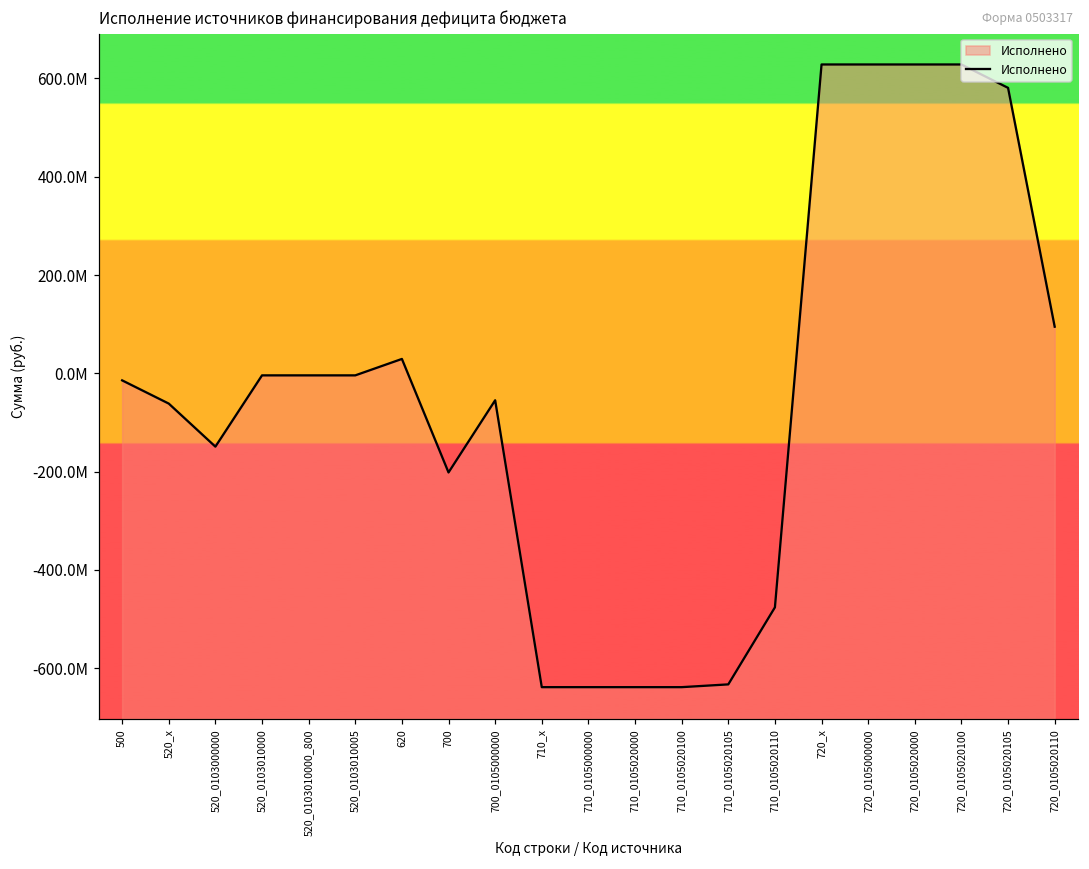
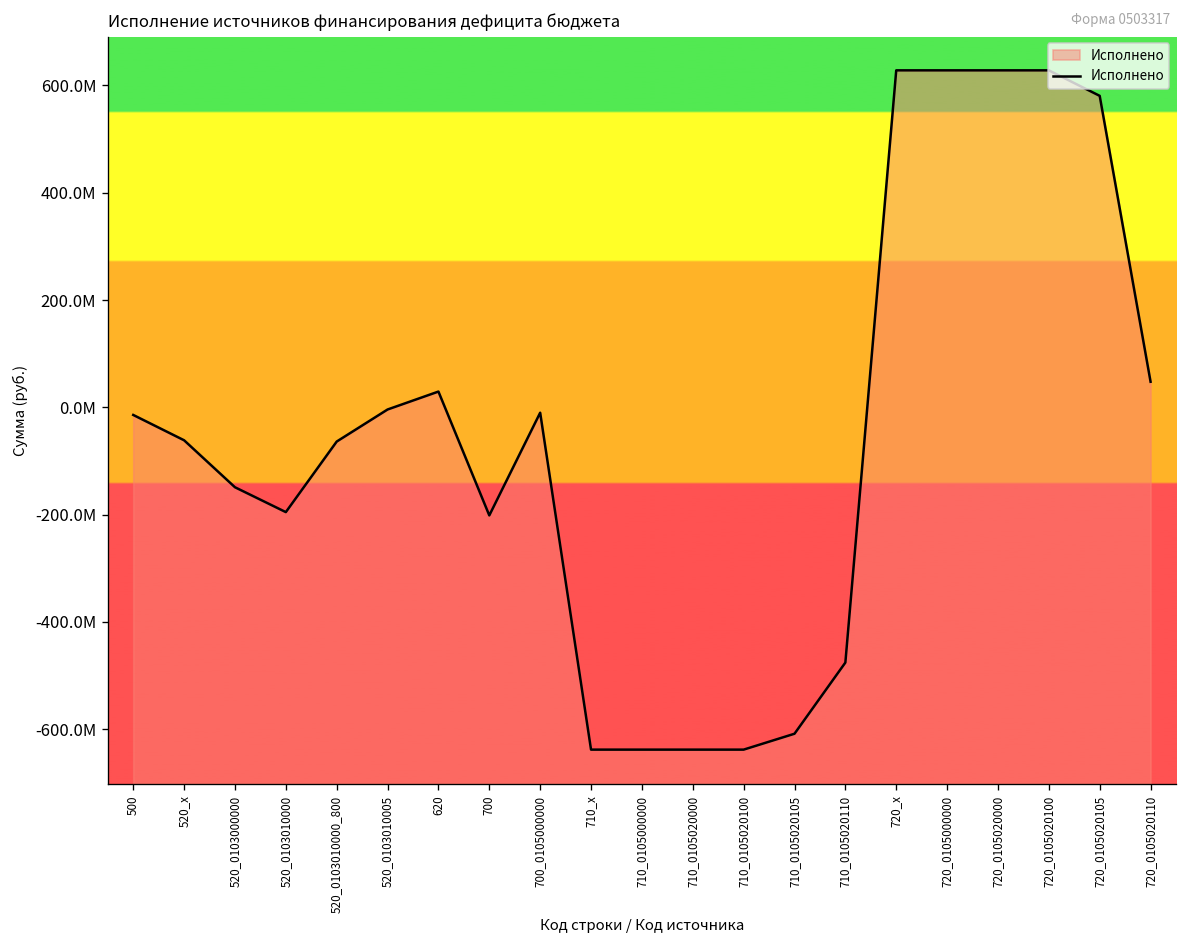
520_0103010000: 0 -> -200000000
520_0103010000_800: 0 -> -60000000
700_0105000000: -50000000 -> -10000000
710_0105020105: -630000000 -> -610000000
720_0105020110: 90000000 -> 50000000
